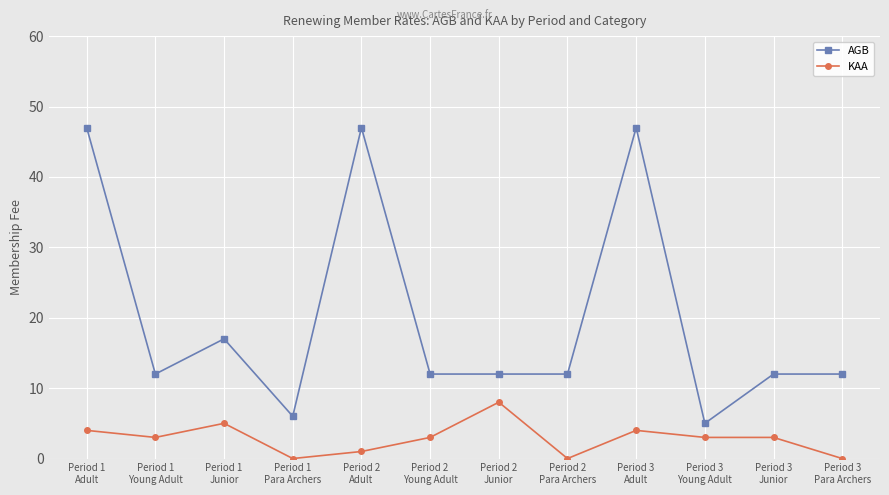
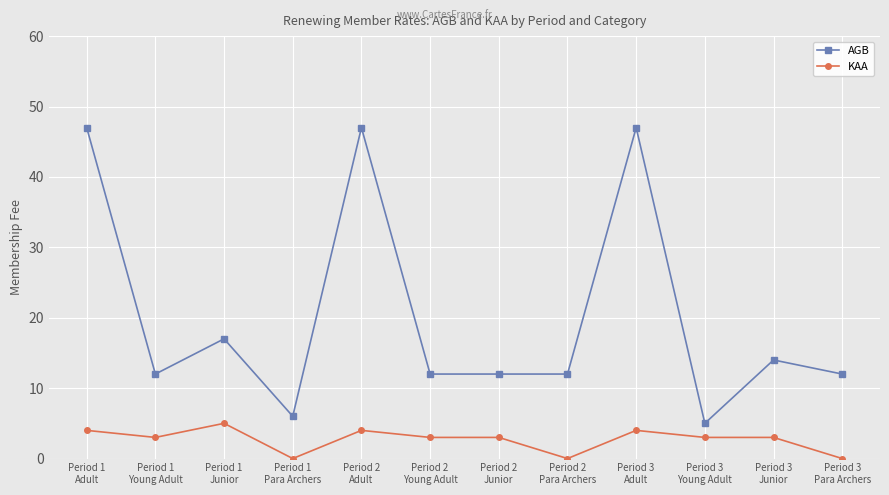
KAA, Period 2 Adult: 1 -> 4
KAA, Period 2 Junior: 8 -> 3
AGB, Period 3 Junior: 12 -> 14
